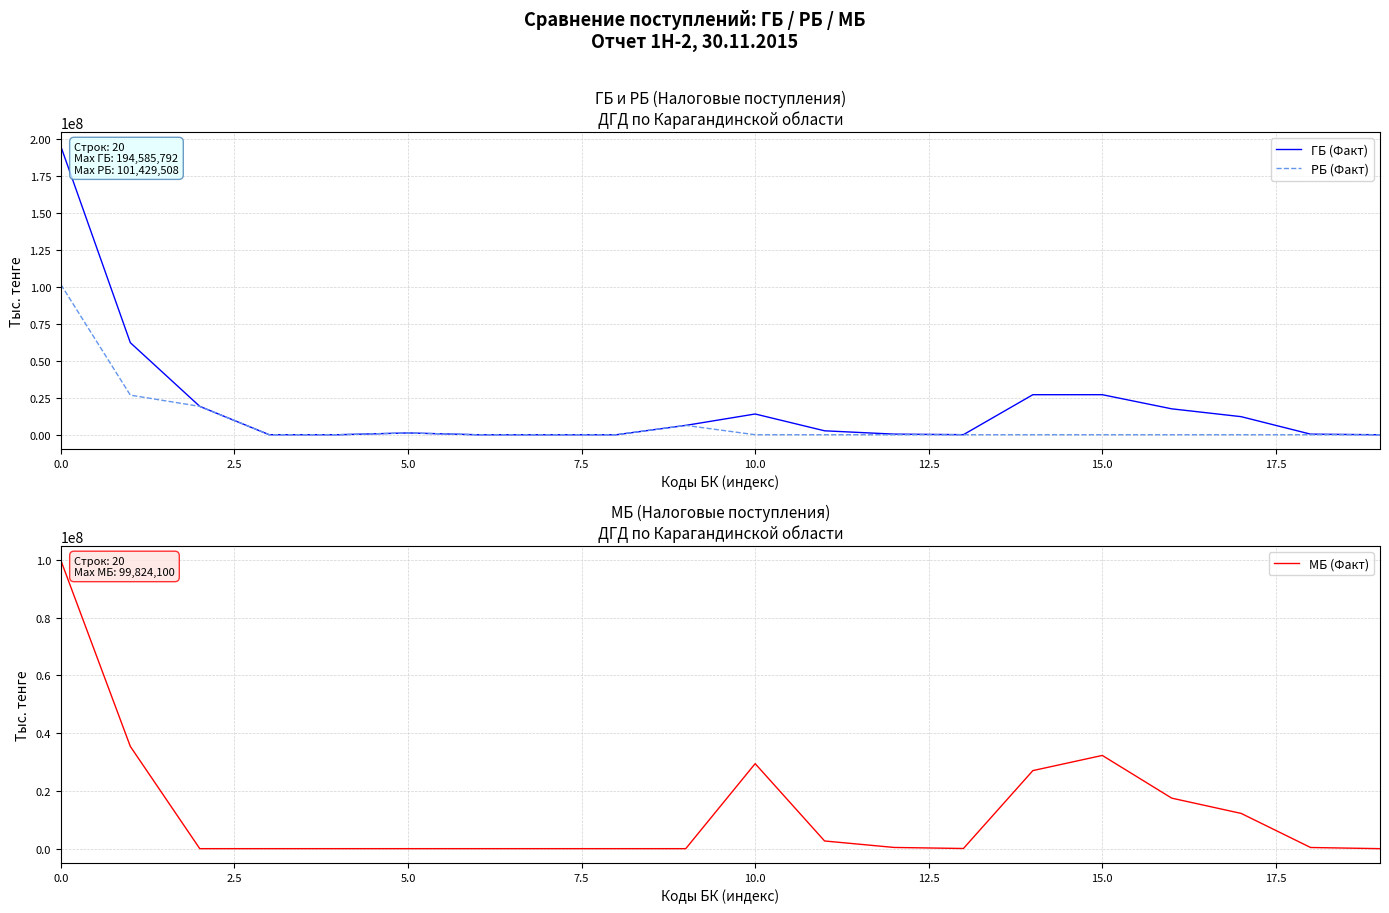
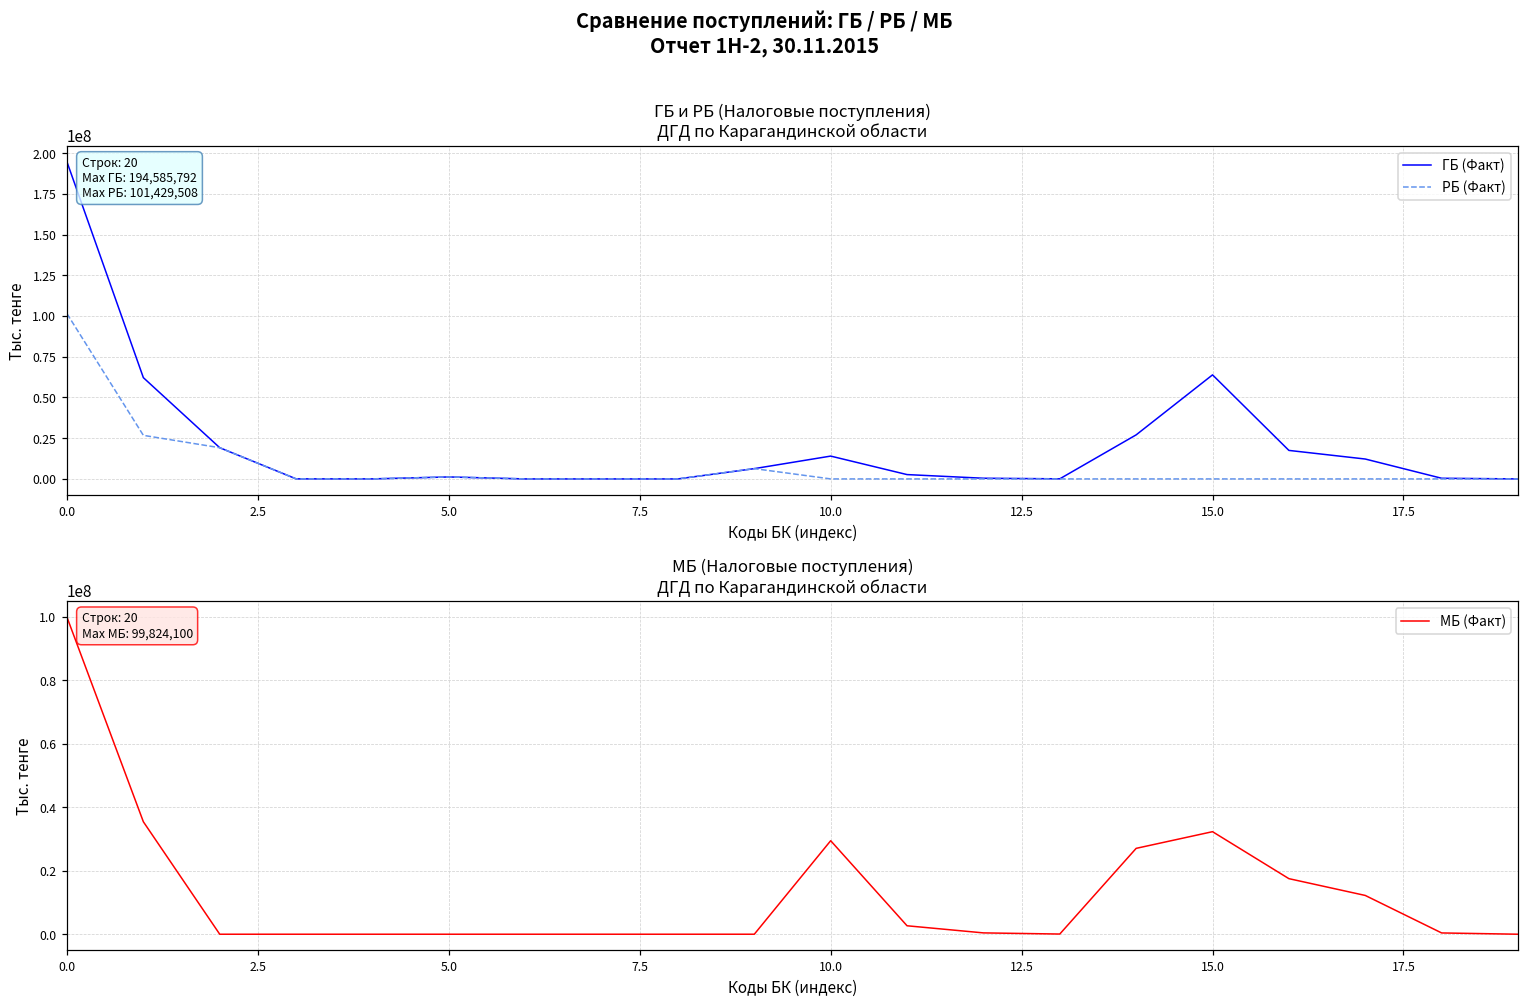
ГБ и РБ (Налоговые поступления) ДГД по Карагандинской области, ГБ (Факт), 15.0: 27000000 -> 64000000
